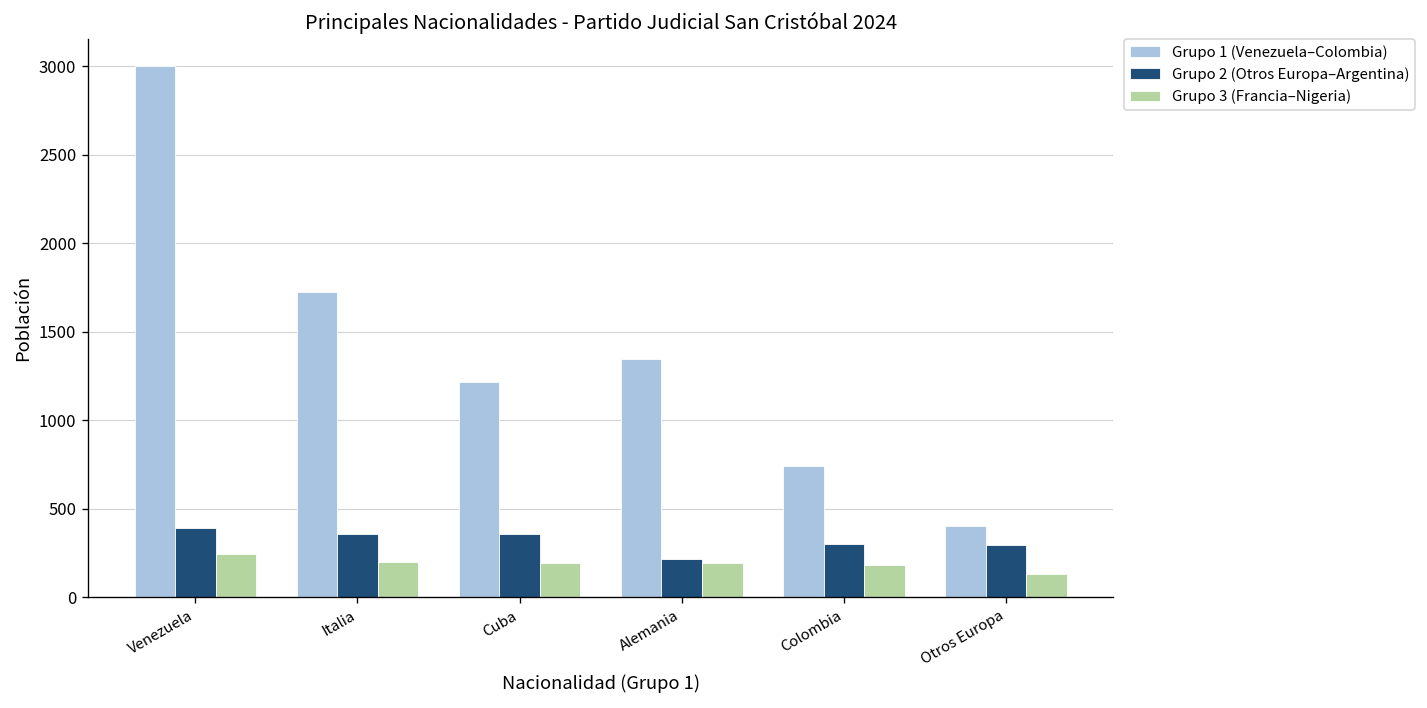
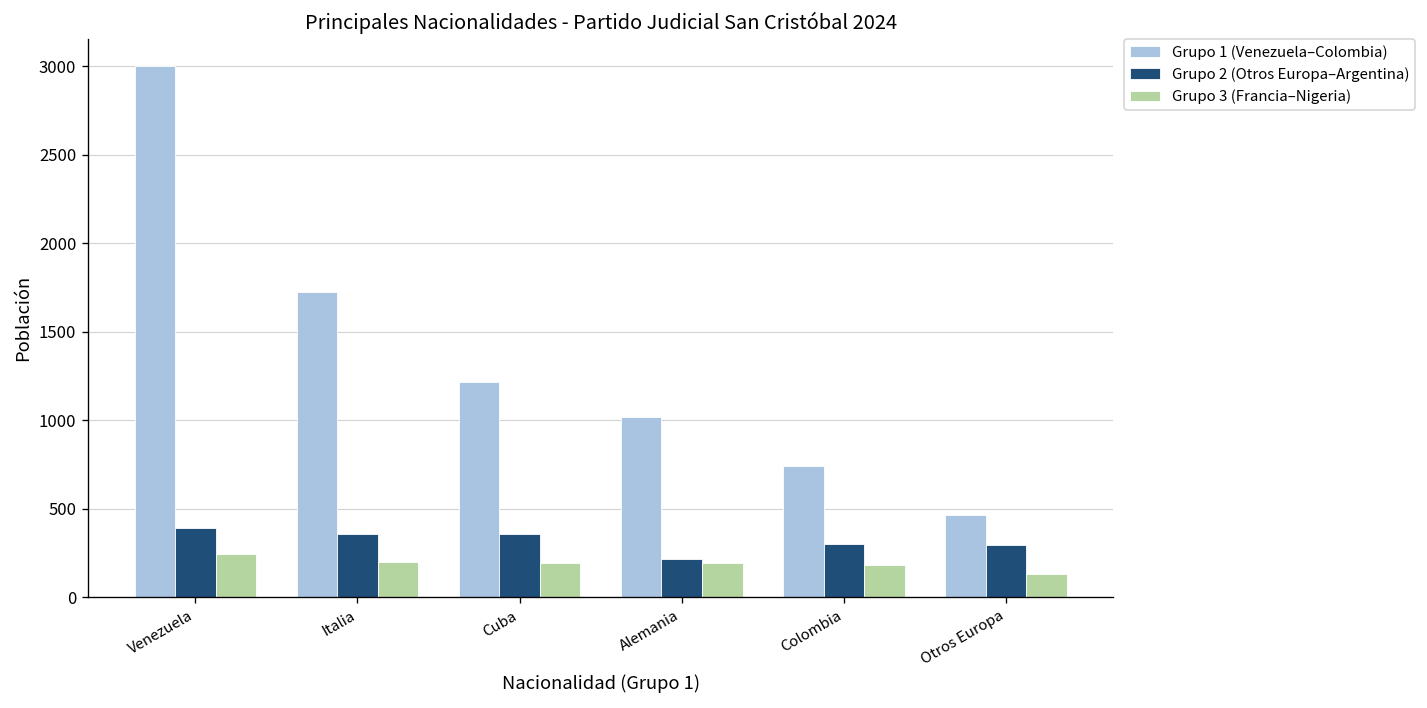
Grupo 1 (Venezuela–Colombia), Alemania: 1350 -> 1020
Grupo 1 (Venezuela–Colombia), Otros Europa: 400 -> 470
